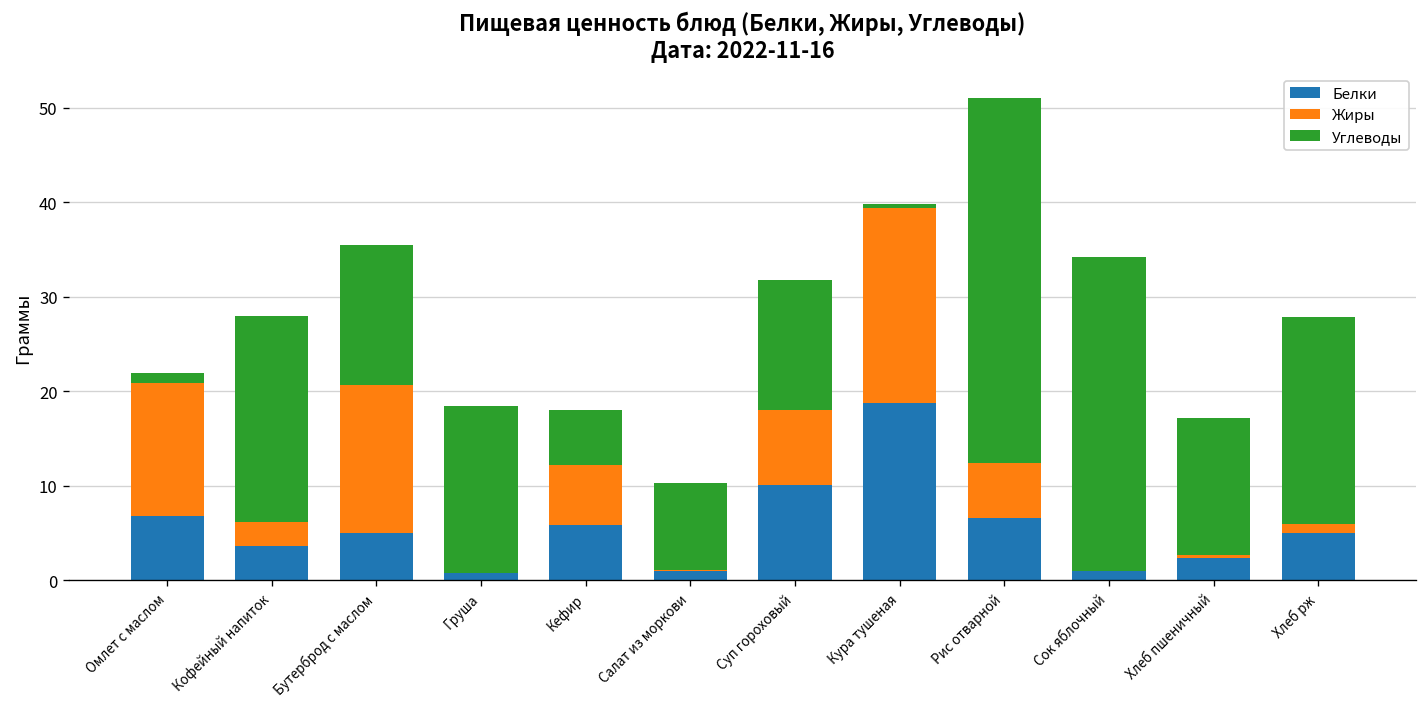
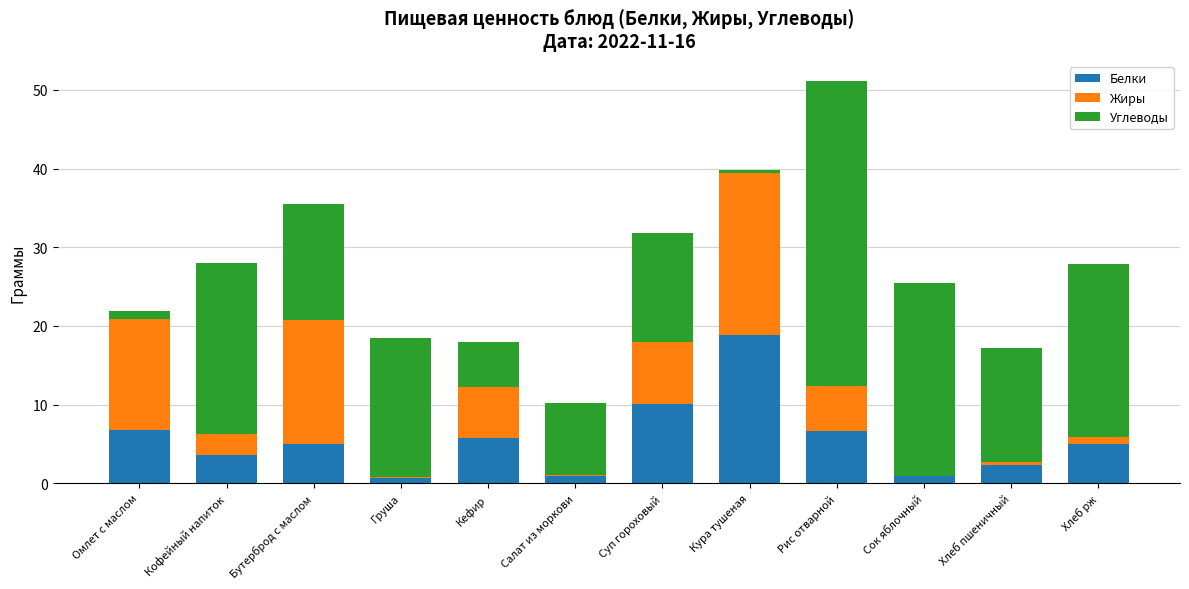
Углеводы, Сок яблочный: 33 -> 24
